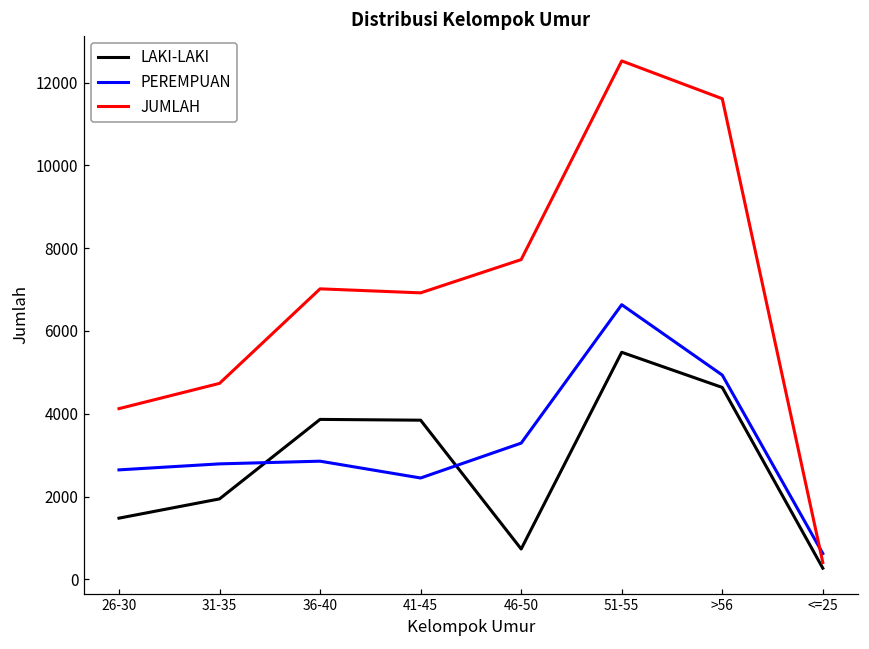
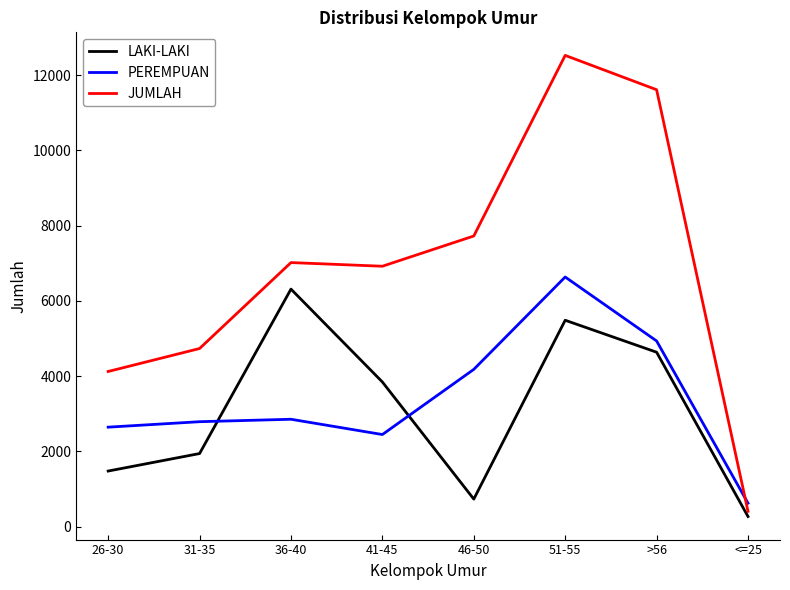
LAKI-LAKI, 36-40: 3900 -> 6300
PEREMPUAN, 46-50: 3300 -> 4200
